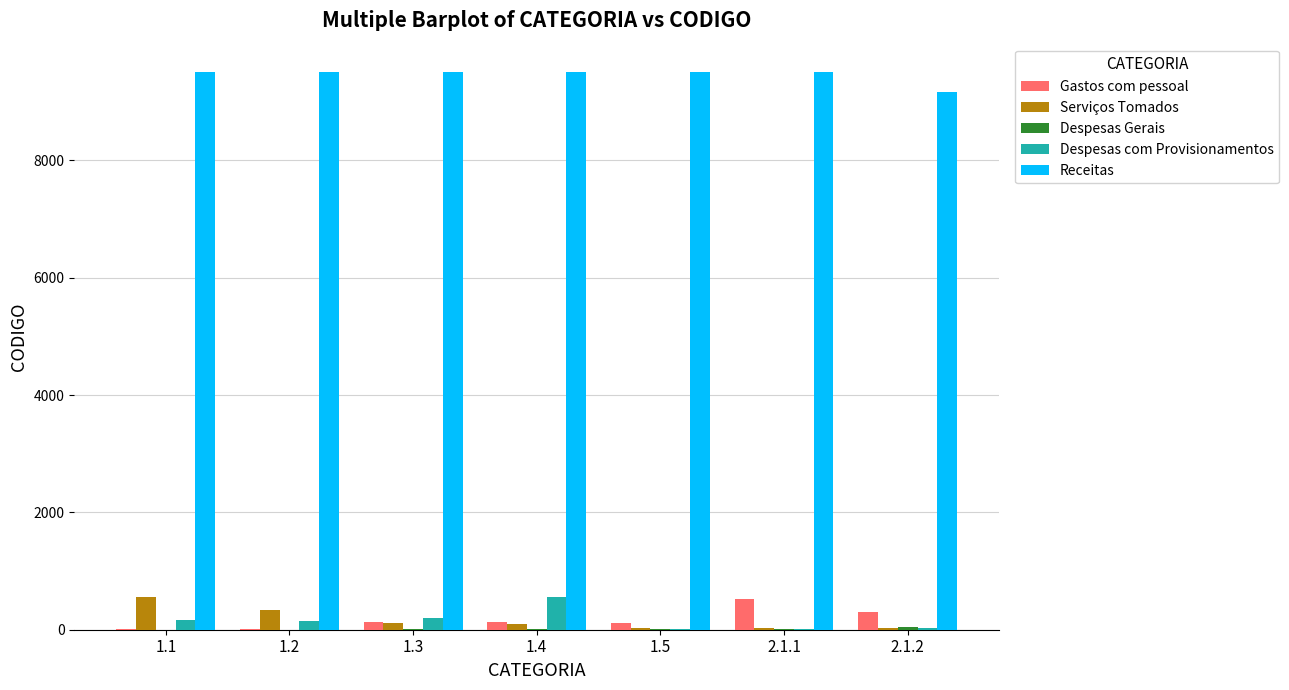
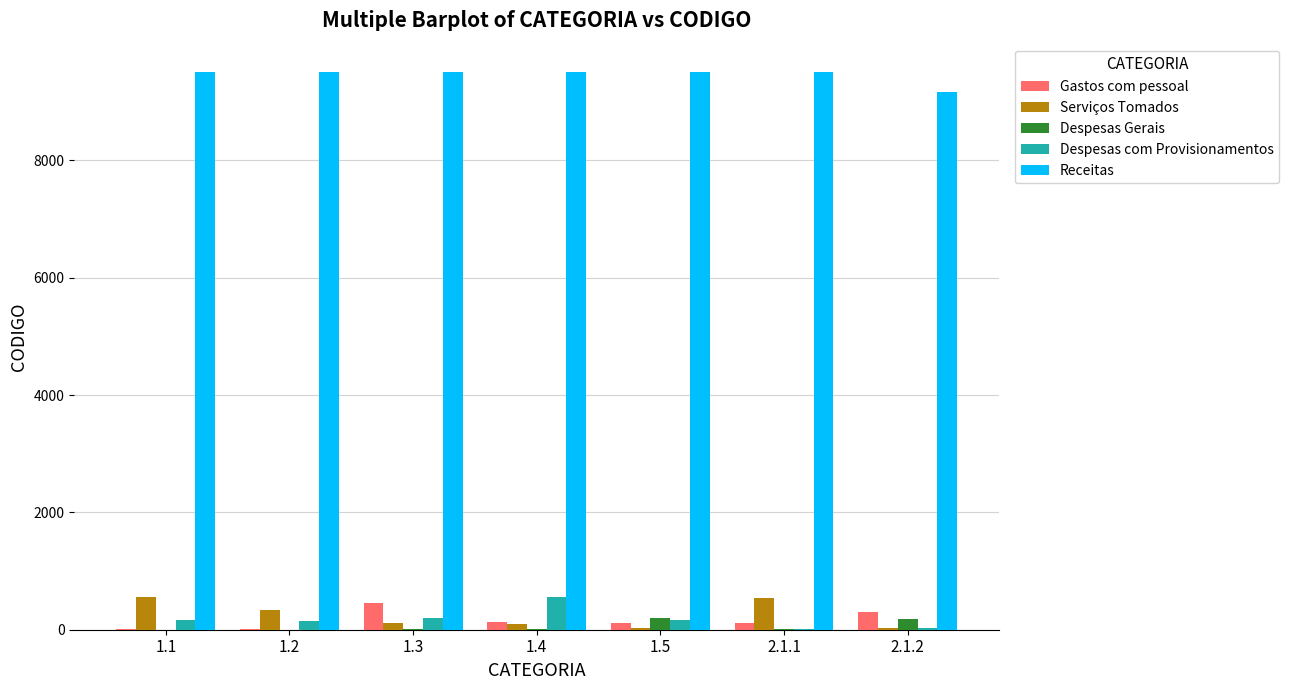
Gastos com pessoal, 1.3: 100 -> 500
Despesas Gerais, 1.5: 0 -> 200
Despesas com Provisionamentos, 1.5: 0 -> 200
Gastos com pessoal, 2.1.1: 500 -> 100
Serviços Tomados, 2.1.1: 0 -> 500
Despesas Gerais, 2.1.2: 0 -> 200
